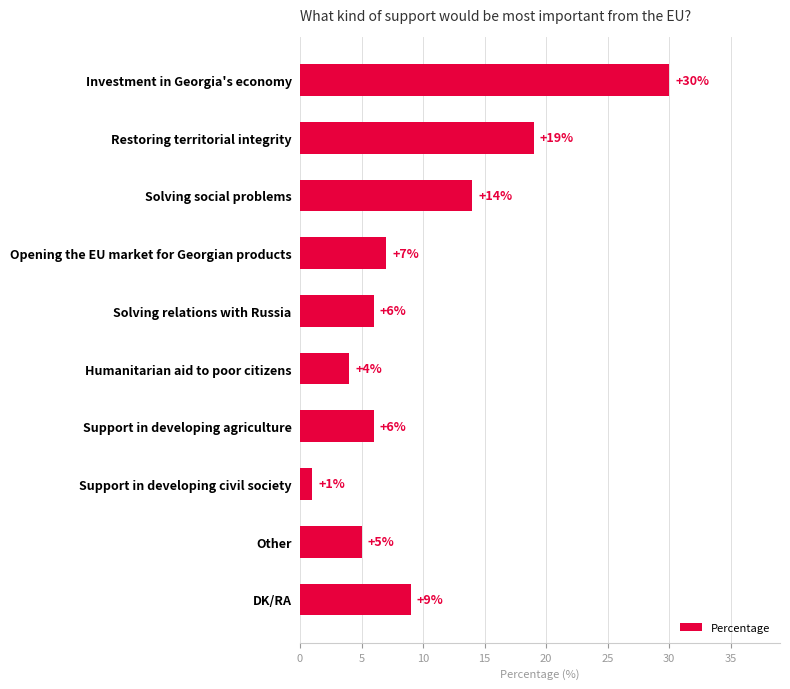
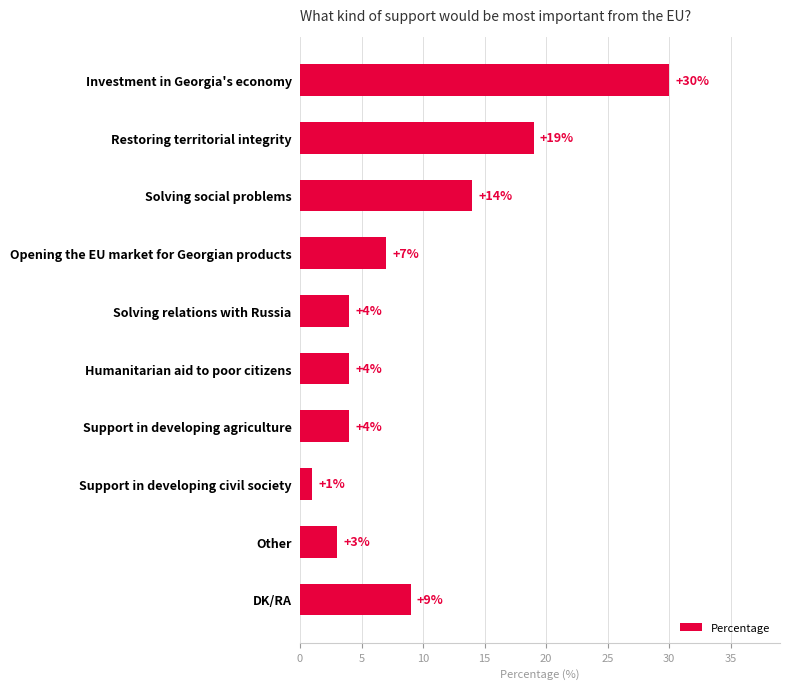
Solving relations with Russia: +6% -> +4%
Support in developing agriculture: +6% -> +4%
Other: +5% -> +3%
